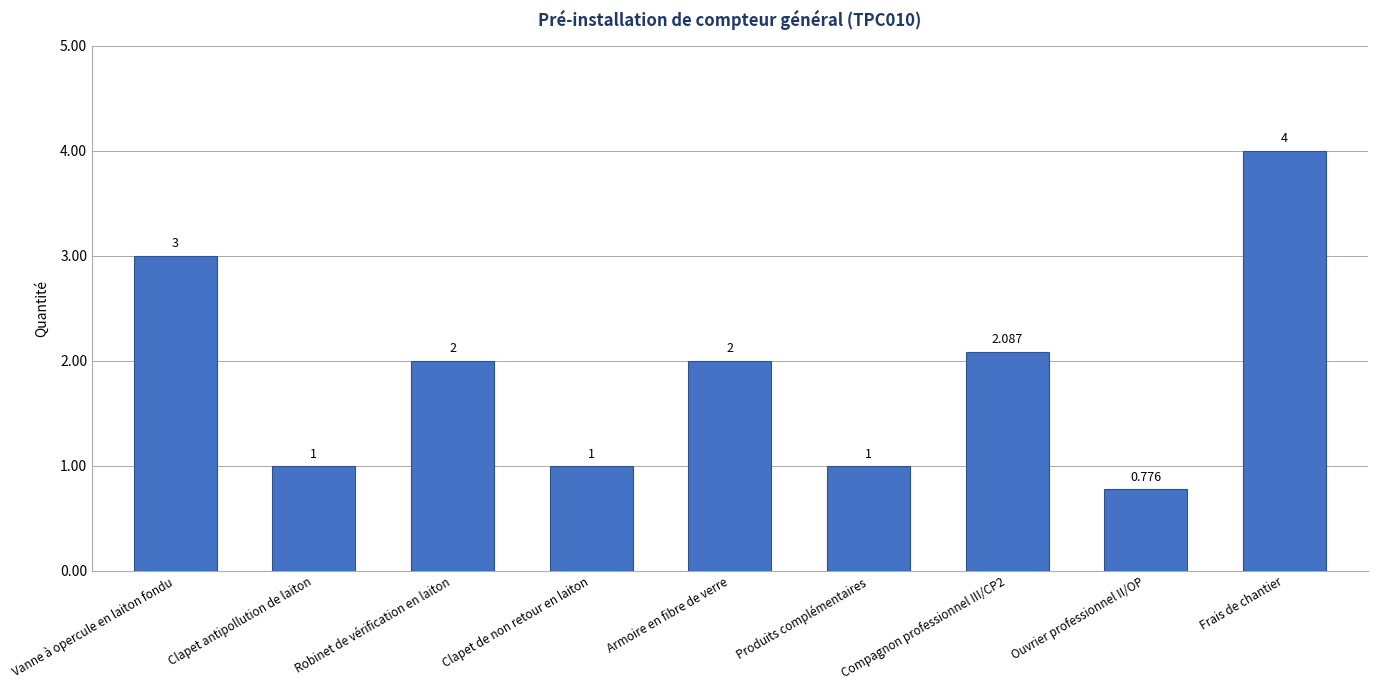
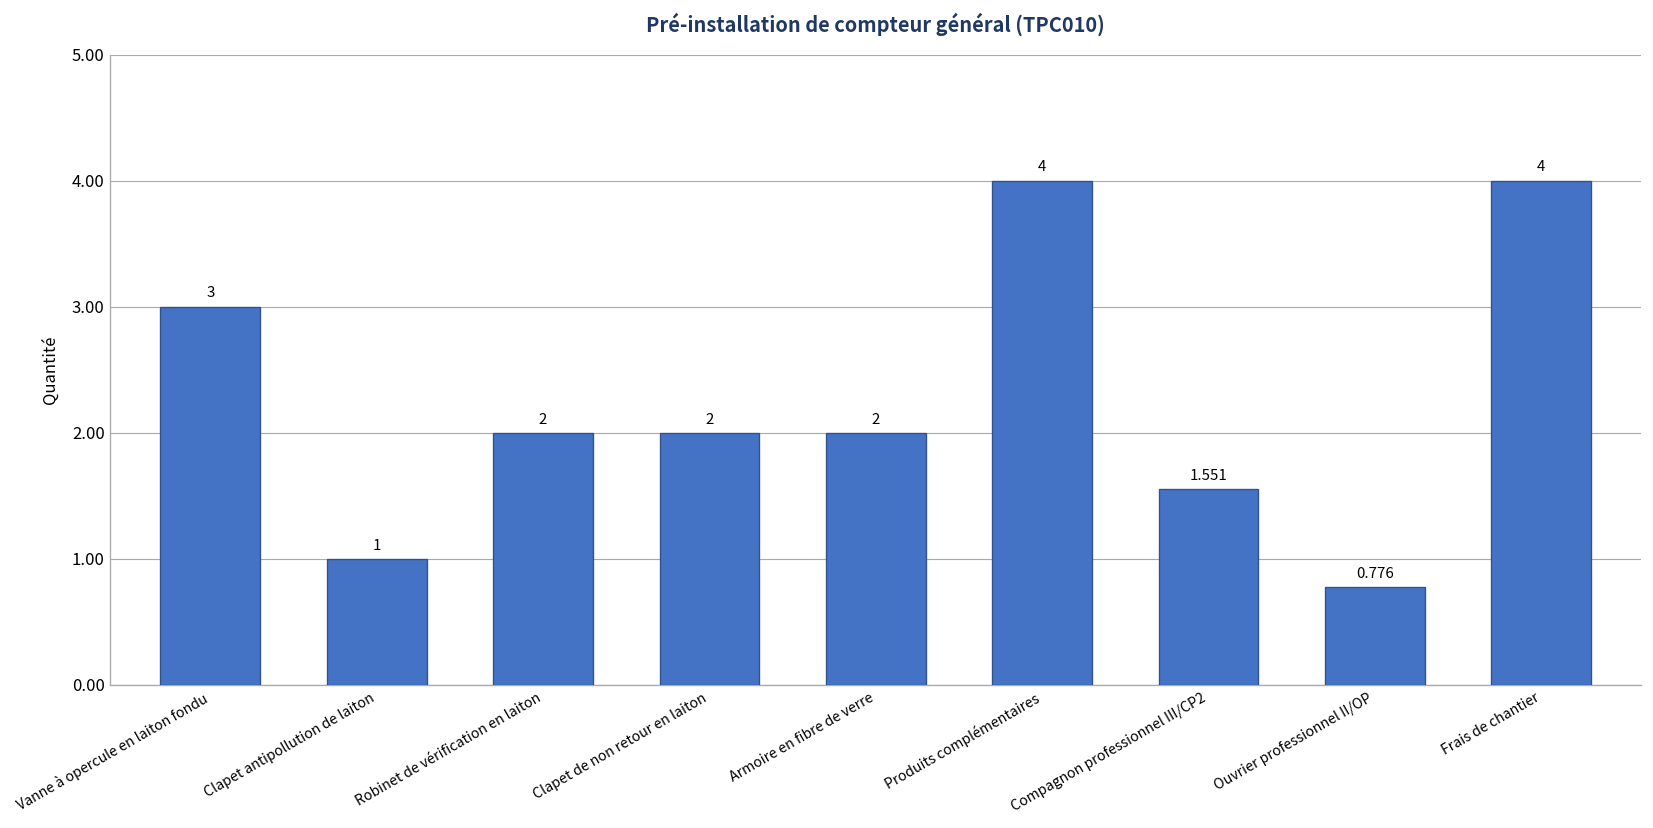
Clapet de non retour en laiton: 1 -> 2
Produits complémentaires: 1 -> 4
Compagnon professionnel III/CP2: 2.087 -> 1.551
